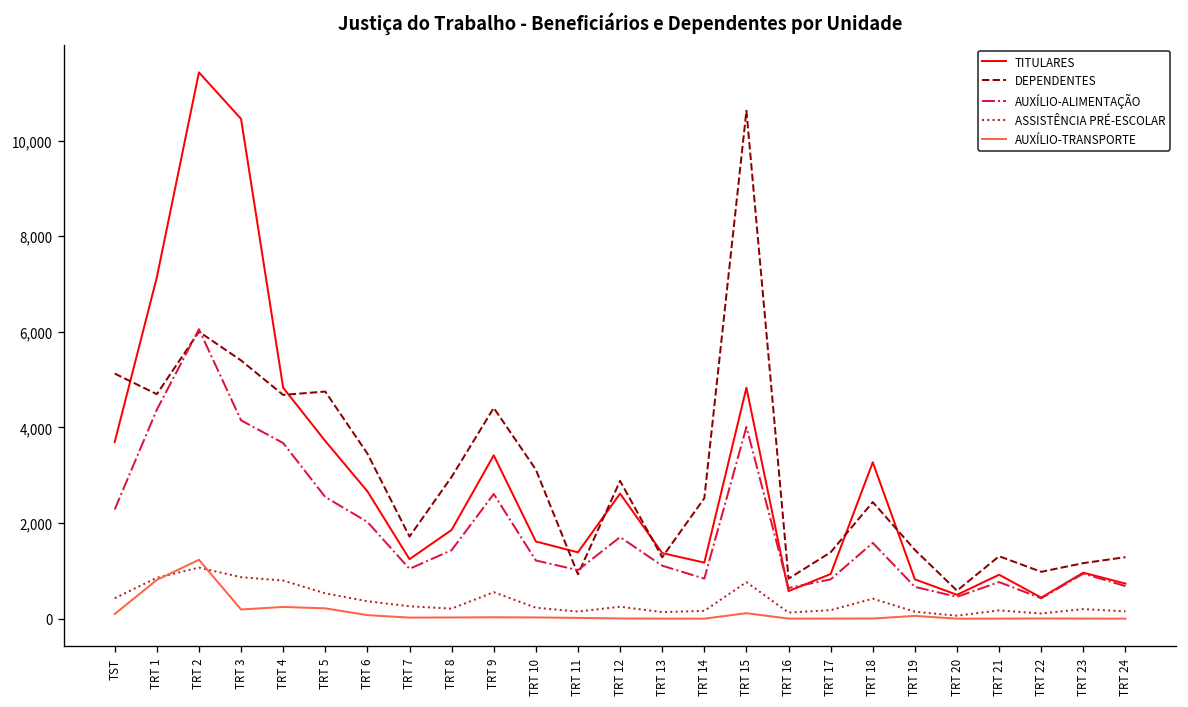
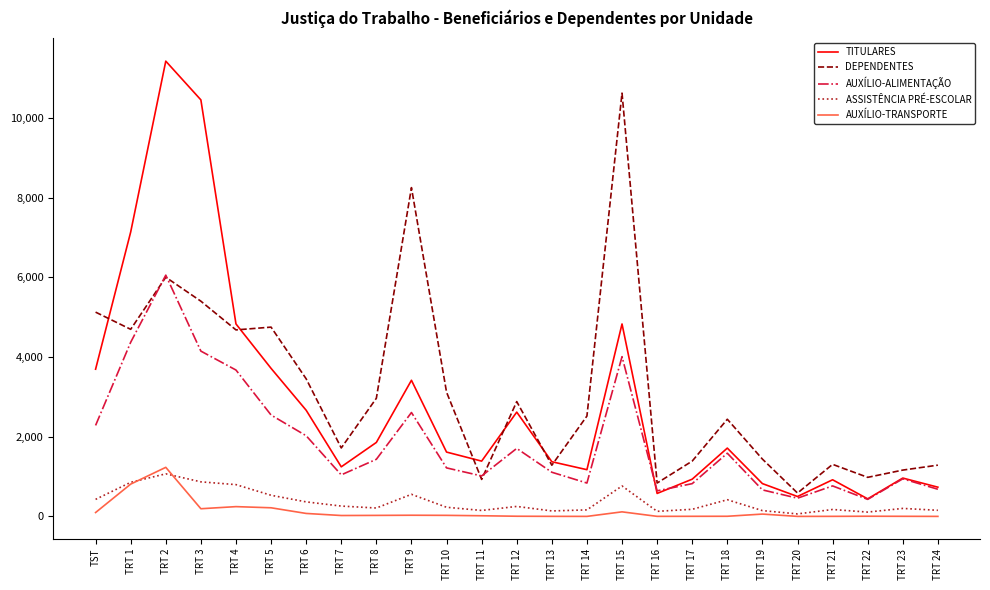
DEPENDENTES, TRT 9: 4,400 -> 8,300
TITULARES, TRT 18: 3,300 -> 1,700
